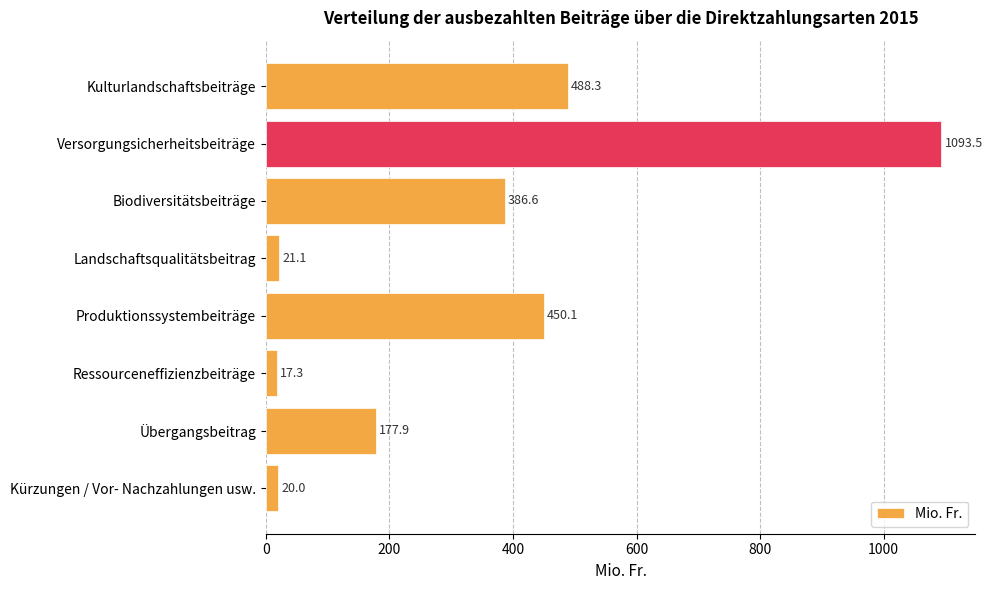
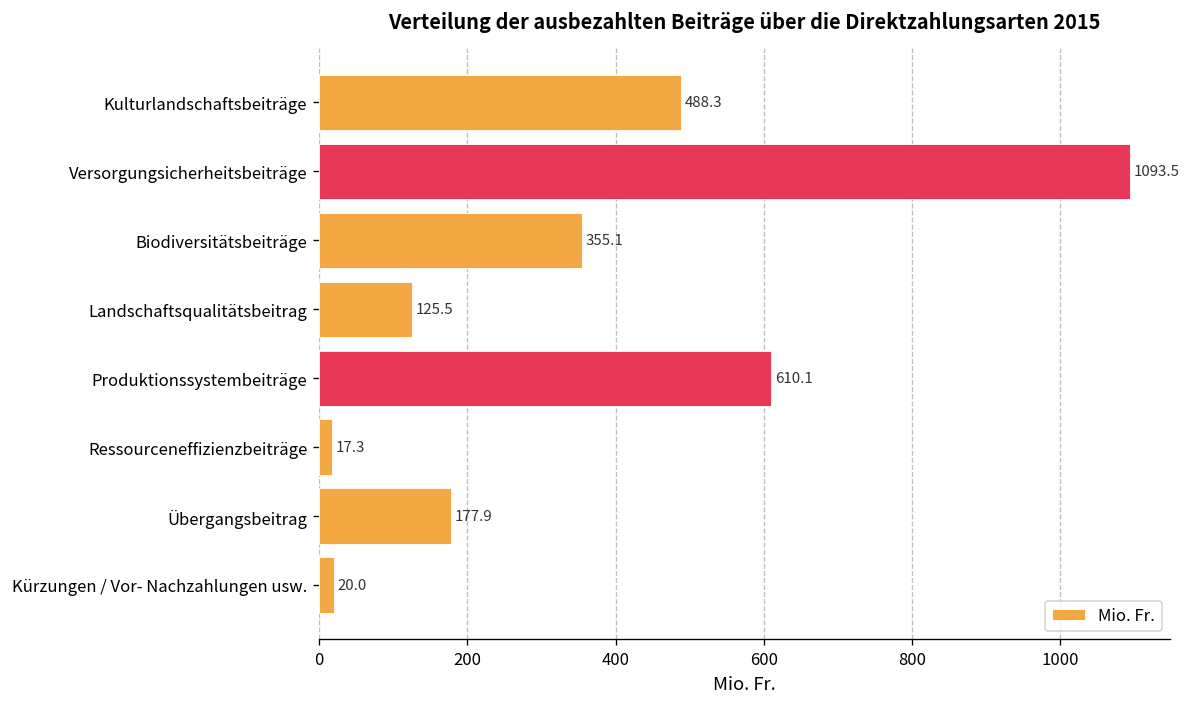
Biodiversitätsbeiträge: 386.6 -> 355.1
Landschaftsqualitätsbeitrag: 21.1 -> 125.5
Produktionssystembeiträge: 450.1 -> 610.1
